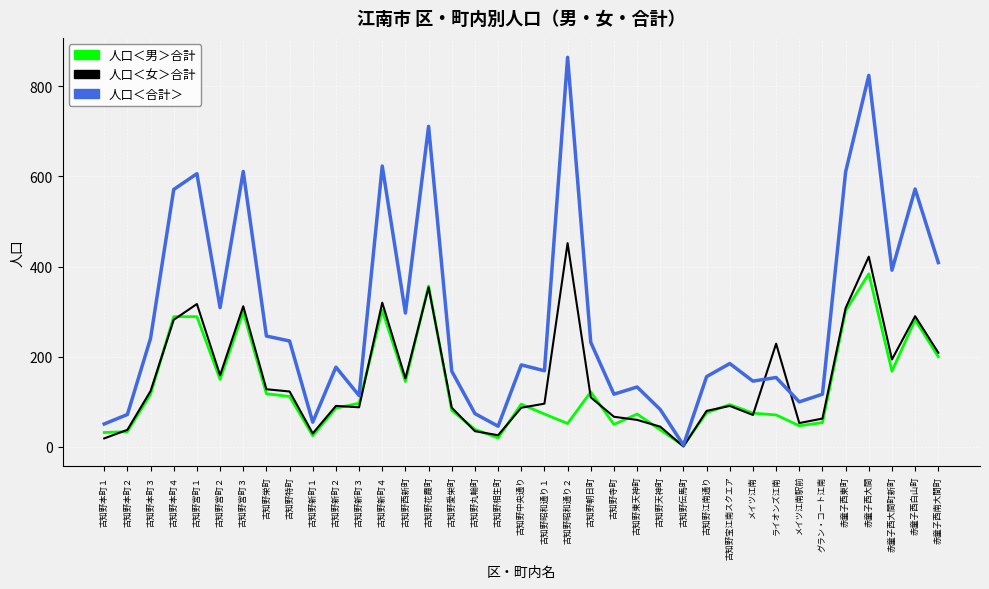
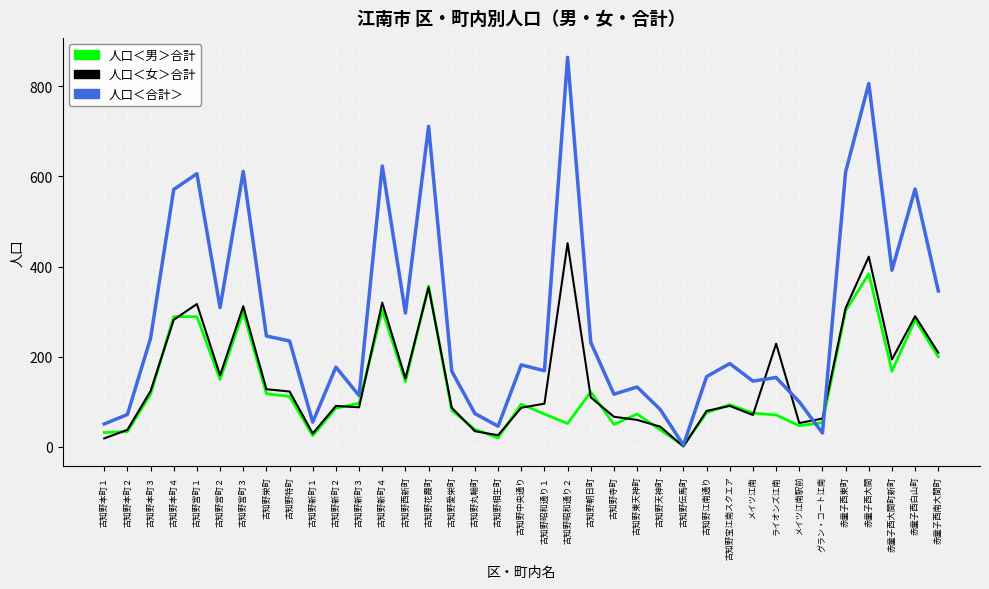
人口＜合計＞, グラン・コート江南: 120 -> 30
人口＜合計＞, 赤童子西大間: 820 -> 810
人口＜合計＞, 赤童子西南大間町: 410 -> 350
